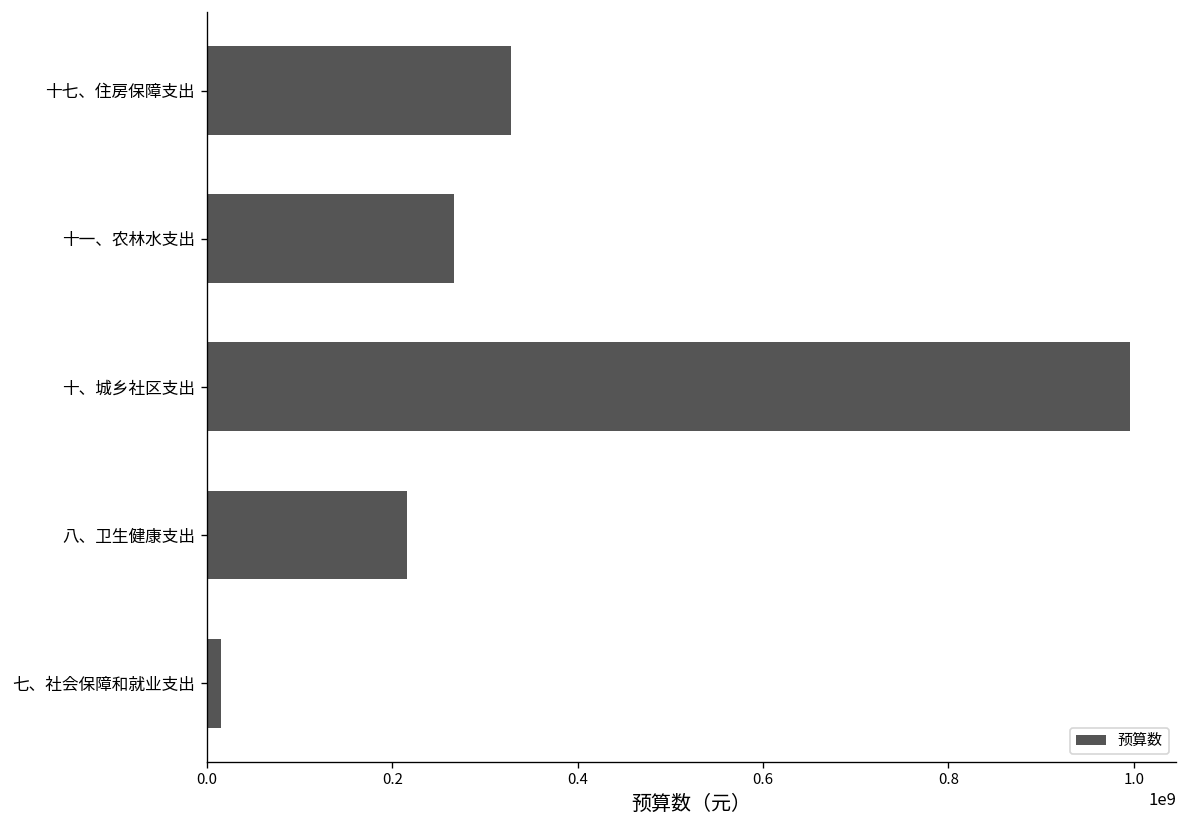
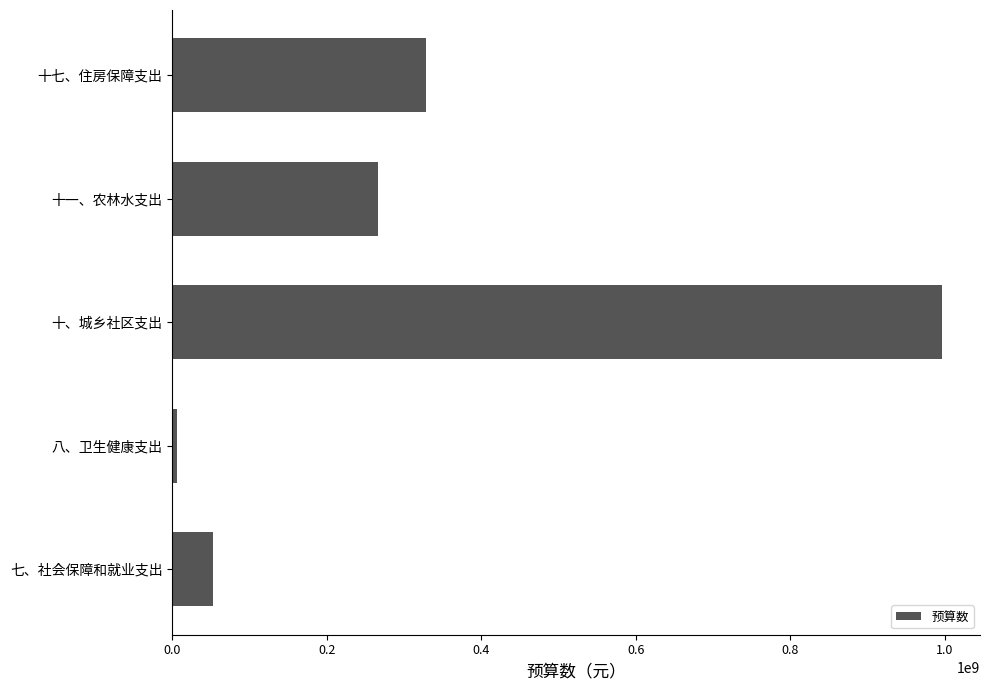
八、卫生健康支出: 220000000 -> 10000000
七、社会保障和就业支出: 20000000 -> 50000000
